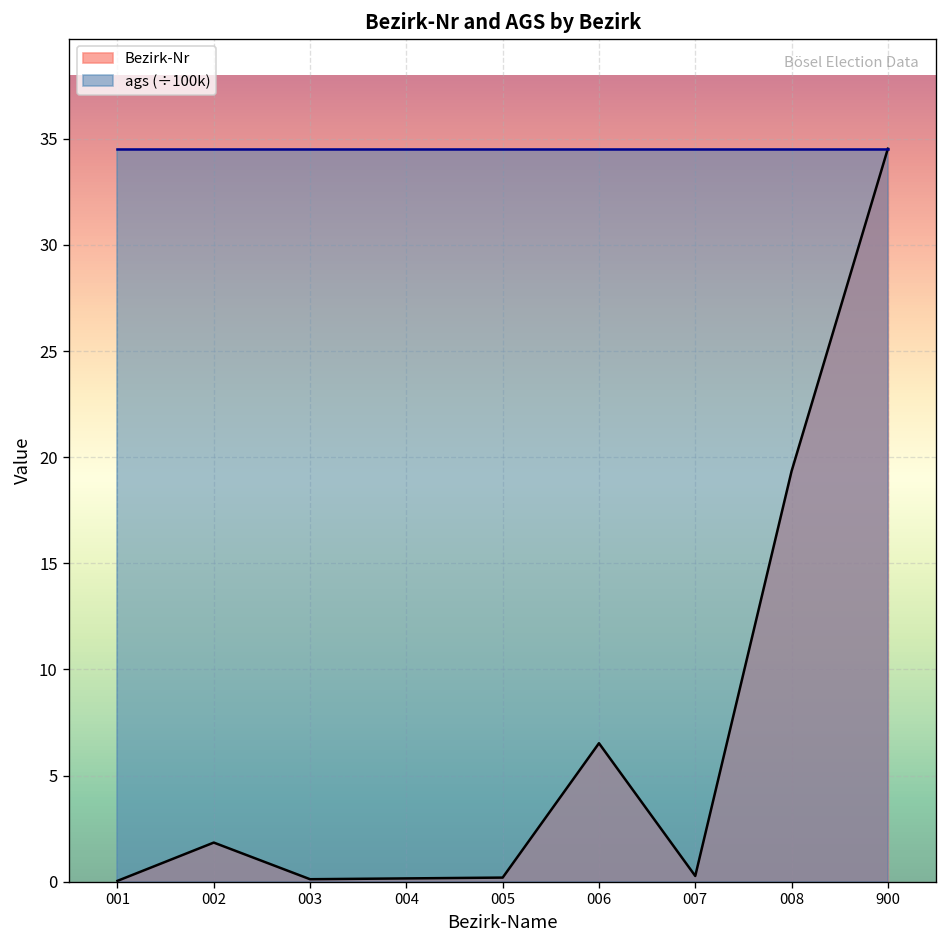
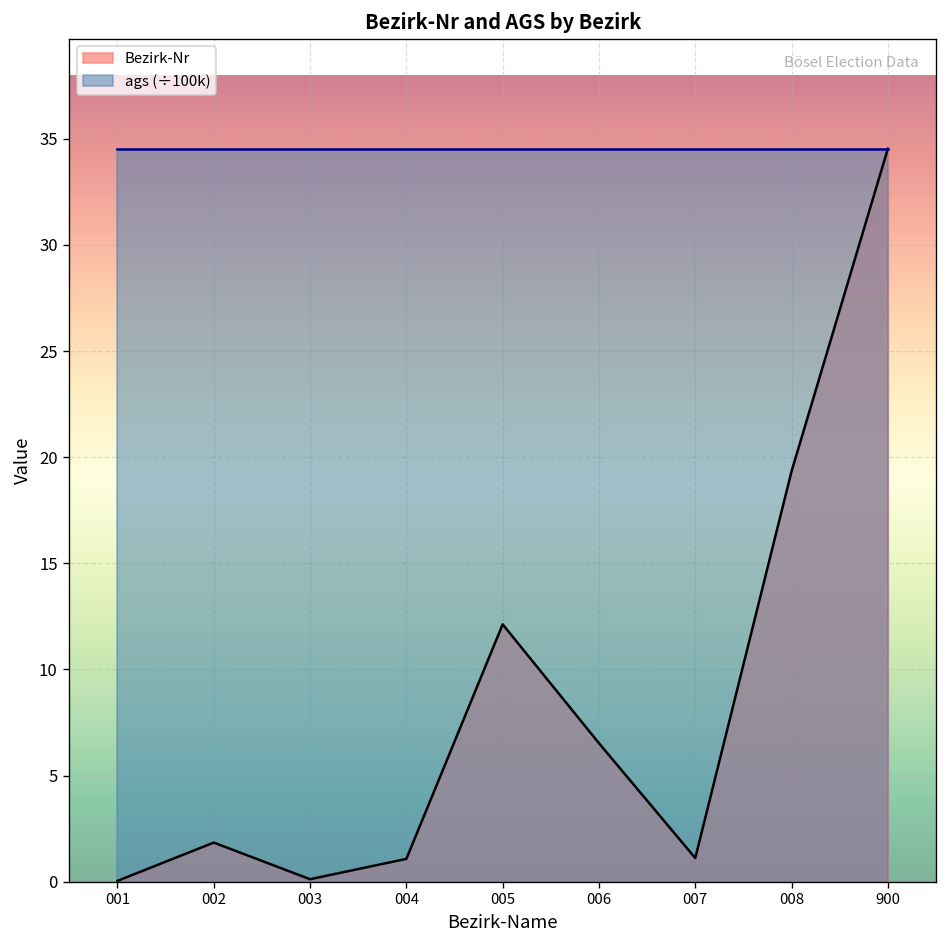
Bezirk-Nr, 004: 0.2 -> 1.1
Bezirk-Nr, 005: 0.2 -> 12.1
Bezirk-Nr, 007: 0.3 -> 1.1
